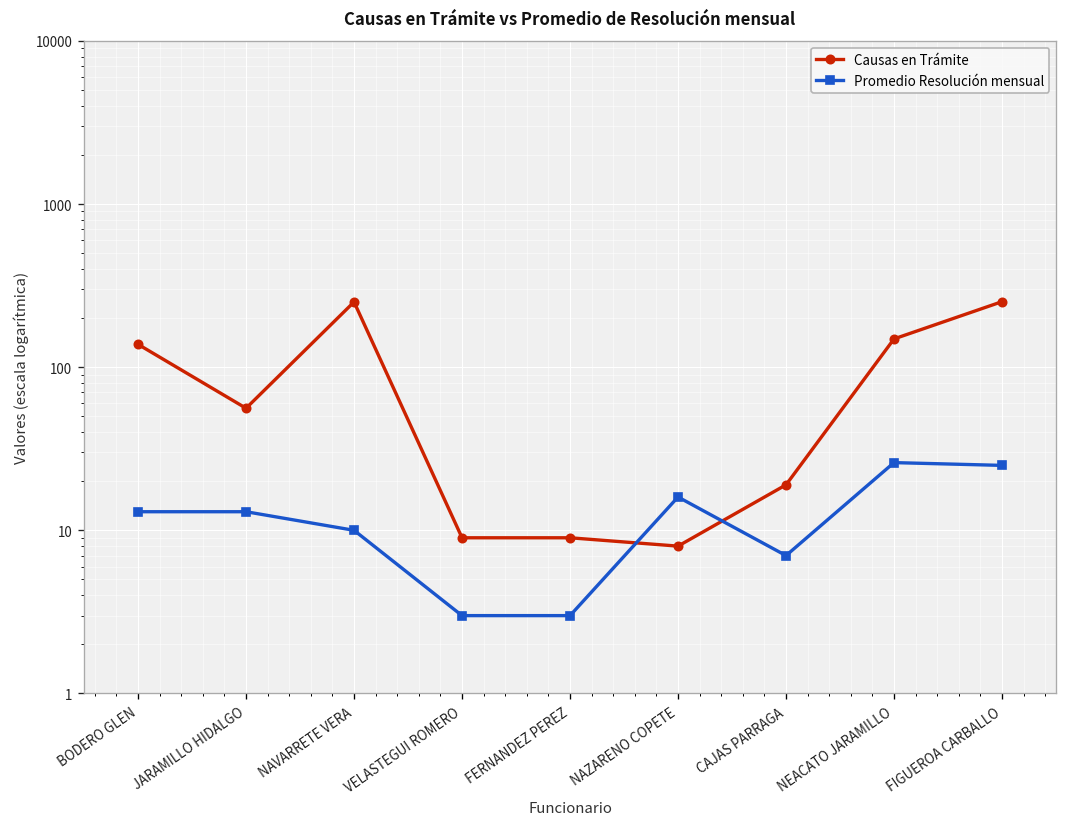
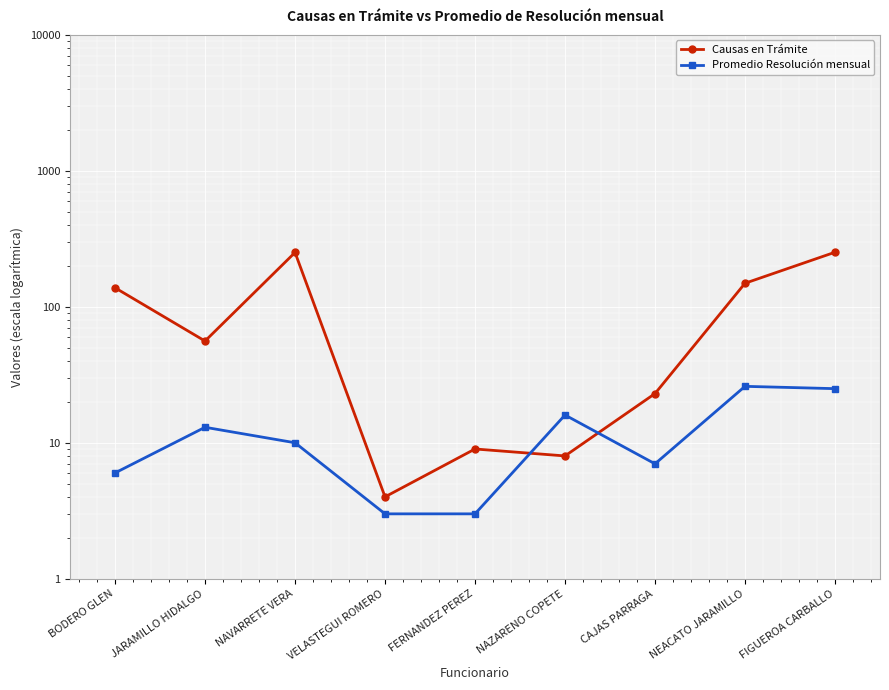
Promedio Resolución mensual, BODERO GLEN: 13 -> 6
Causas en Trámite, VELASTEGUI ROMERO: 9 -> 4
Causas en Trámite, CAJAS PARRAGA: 19 -> 23
